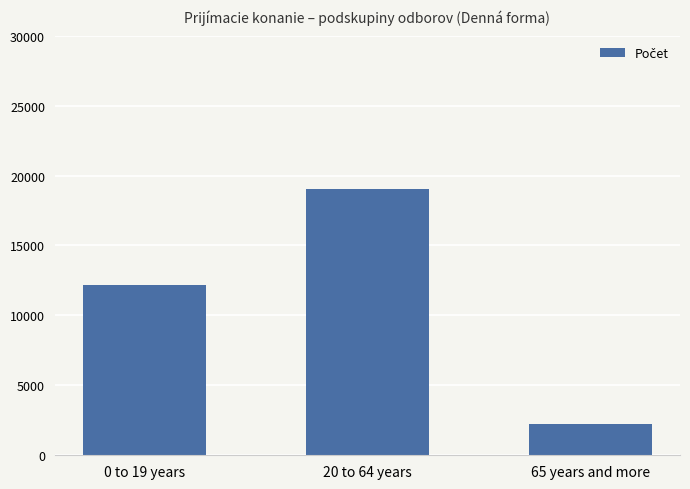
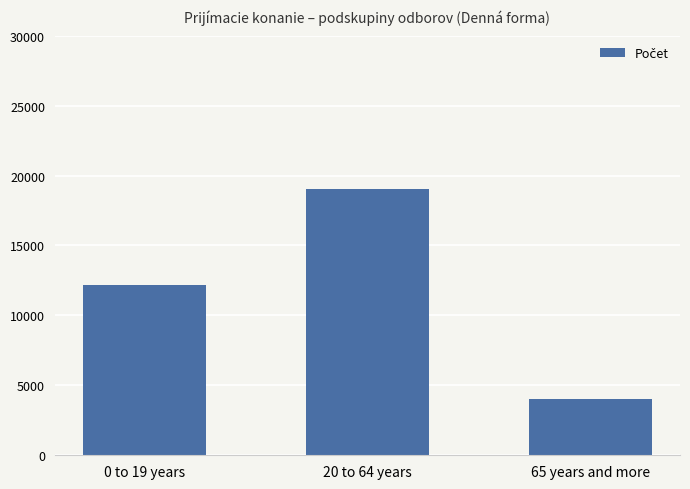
65 years and more: 2200 -> 4000
